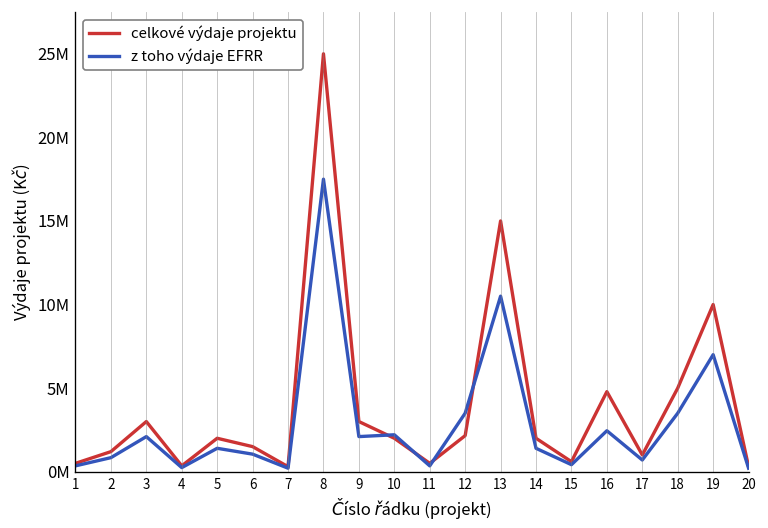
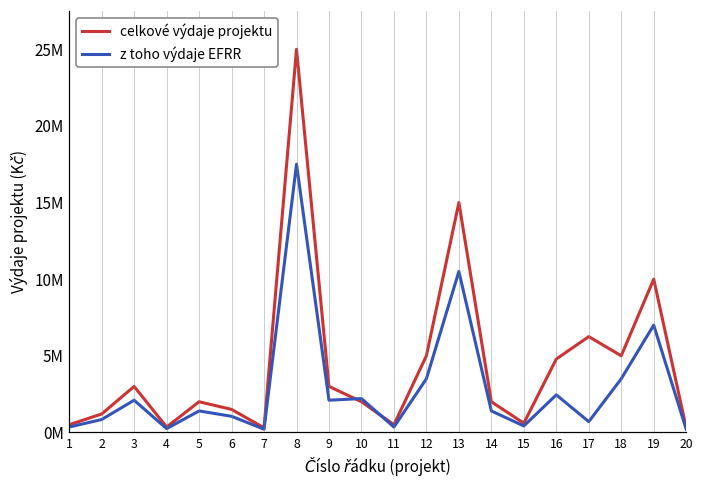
celkové výdaje projektu, 12: 2200000 -> 5000000
celkové výdaje projektu, 17: 1000000 -> 6300000
